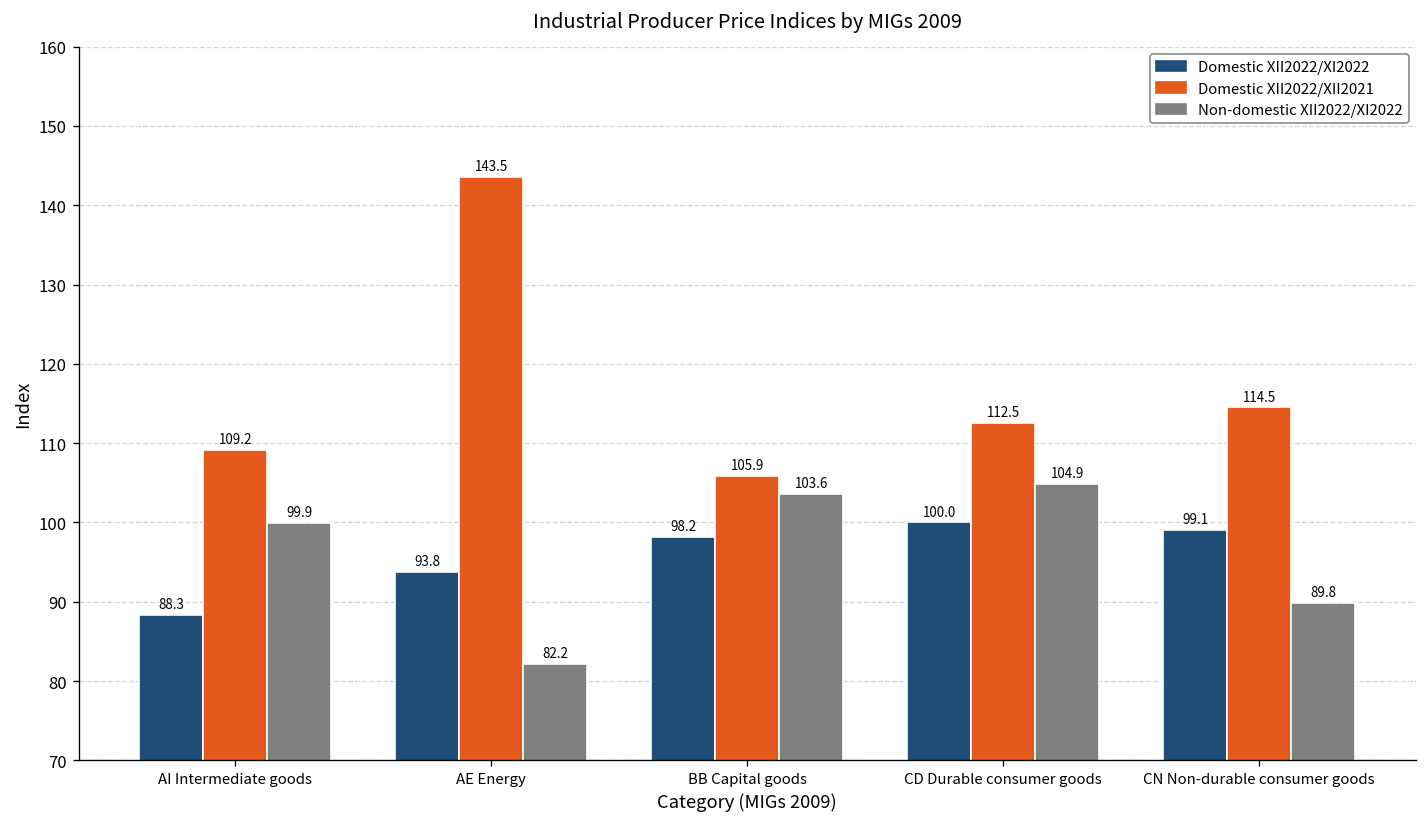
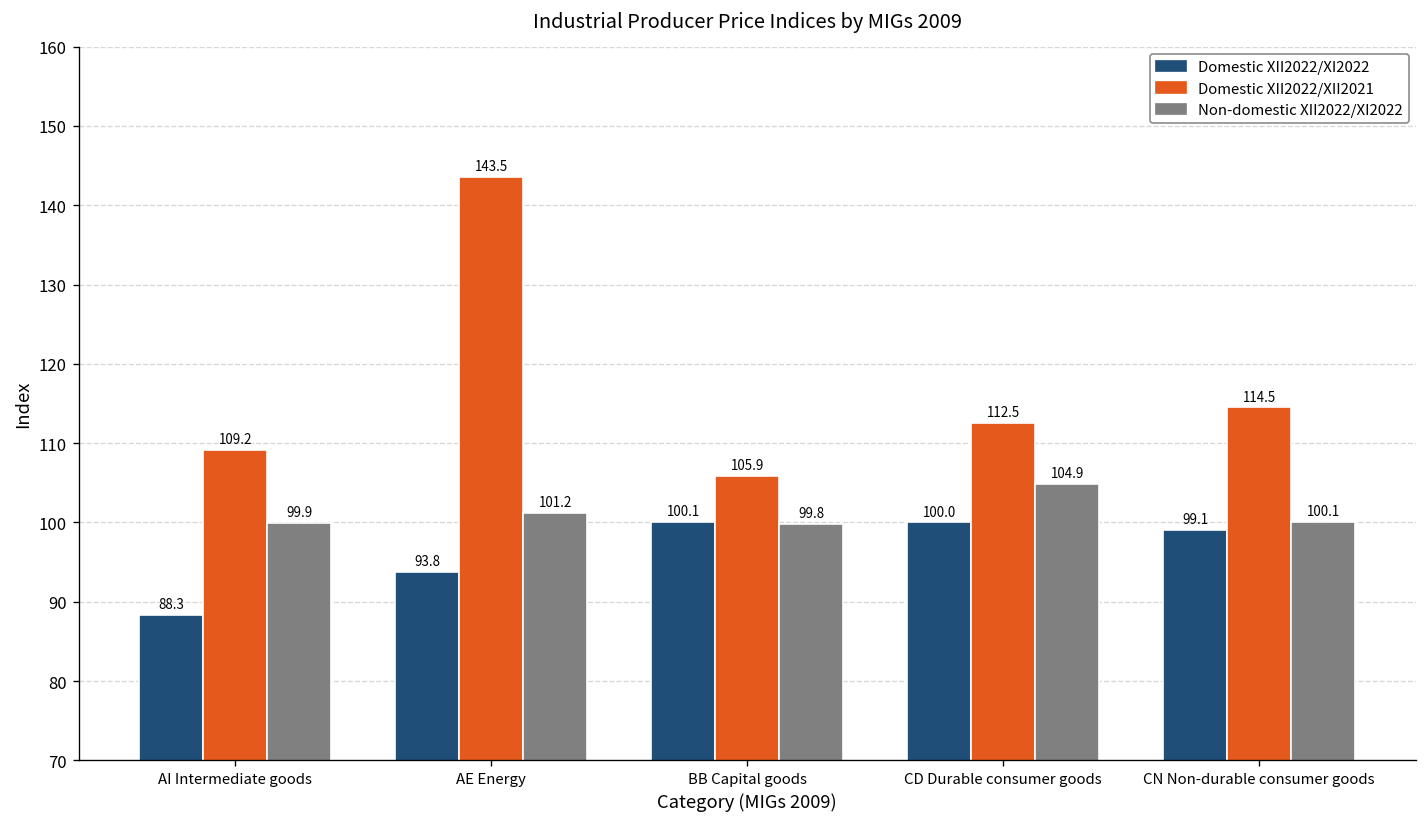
Non-domestic XII2022/XI2022, AE Energy: 82.2 -> 101.2
Domestic XII2022/XI2022, BB Capital goods: 98.2 -> 100.1
Non-domestic XII2022/XI2022, BB Capital goods: 103.6 -> 99.8
Non-domestic XII2022/XI2022, CN Non-durable consumer goods: 89.8 -> 100.1
